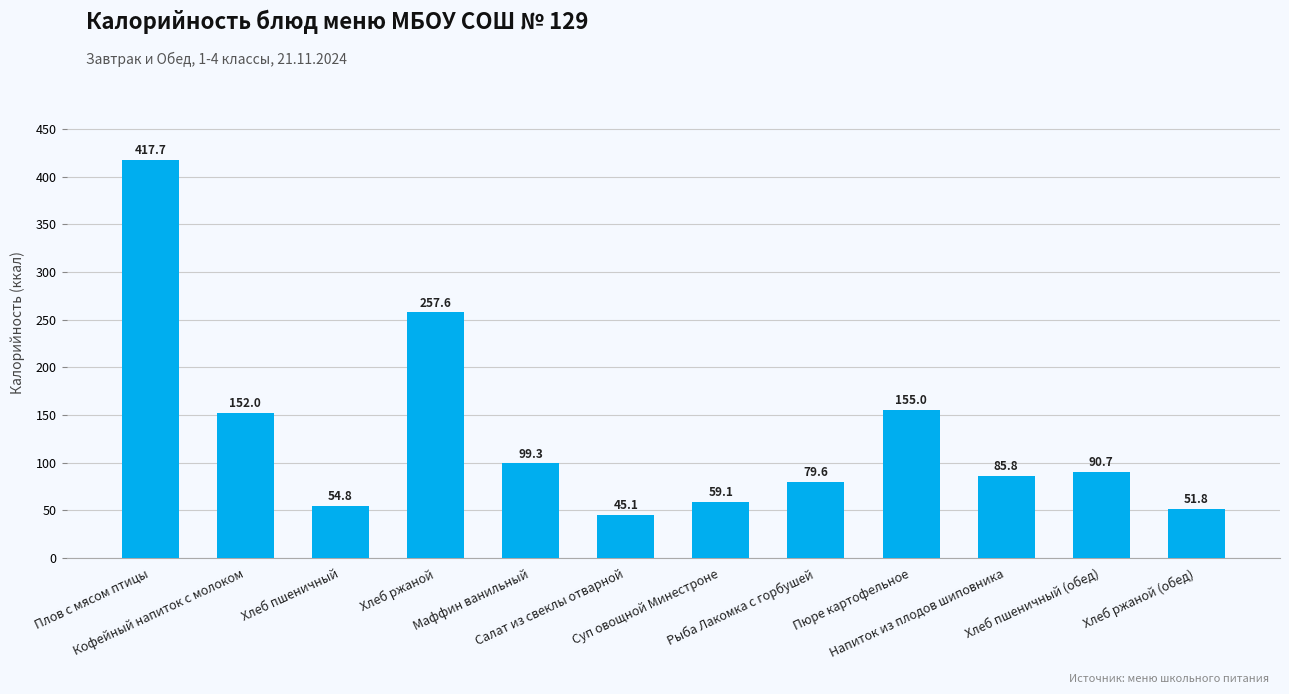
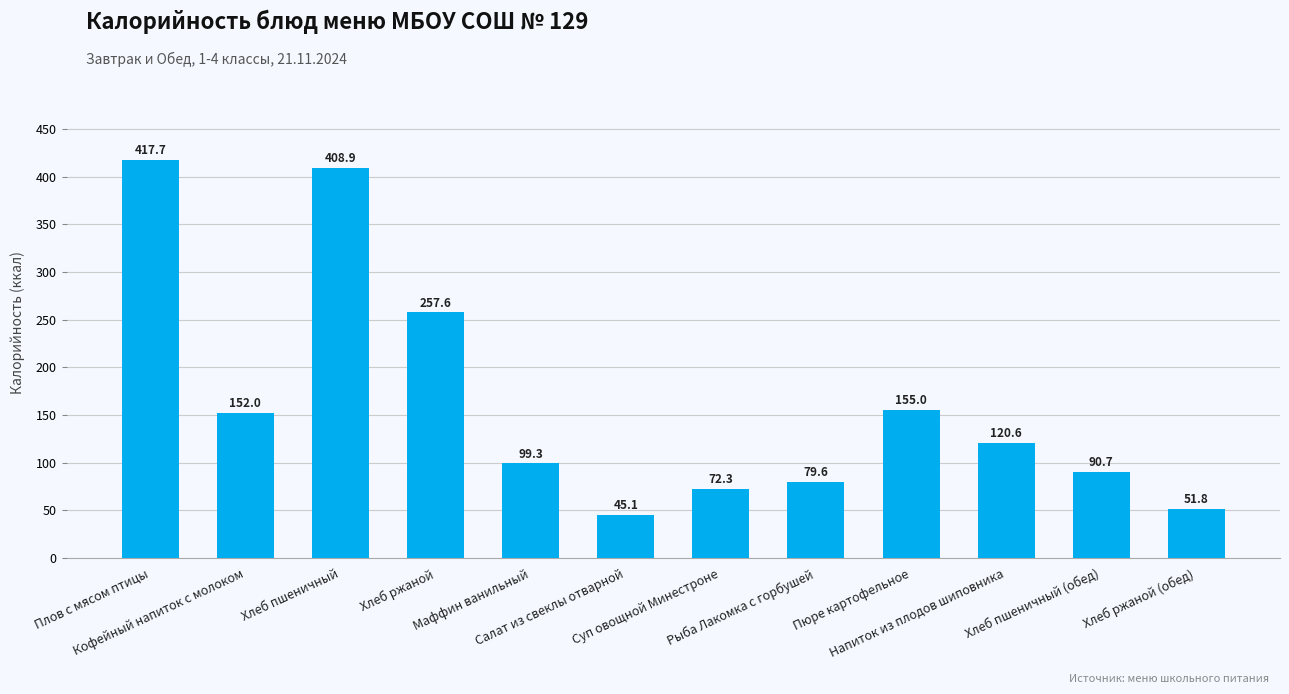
Хлеб пшеничный: 54.8 -> 408.9
Суп овощной Минестроне: 59.1 -> 72.3
Напиток из плодов шиповника: 85.8 -> 120.6
